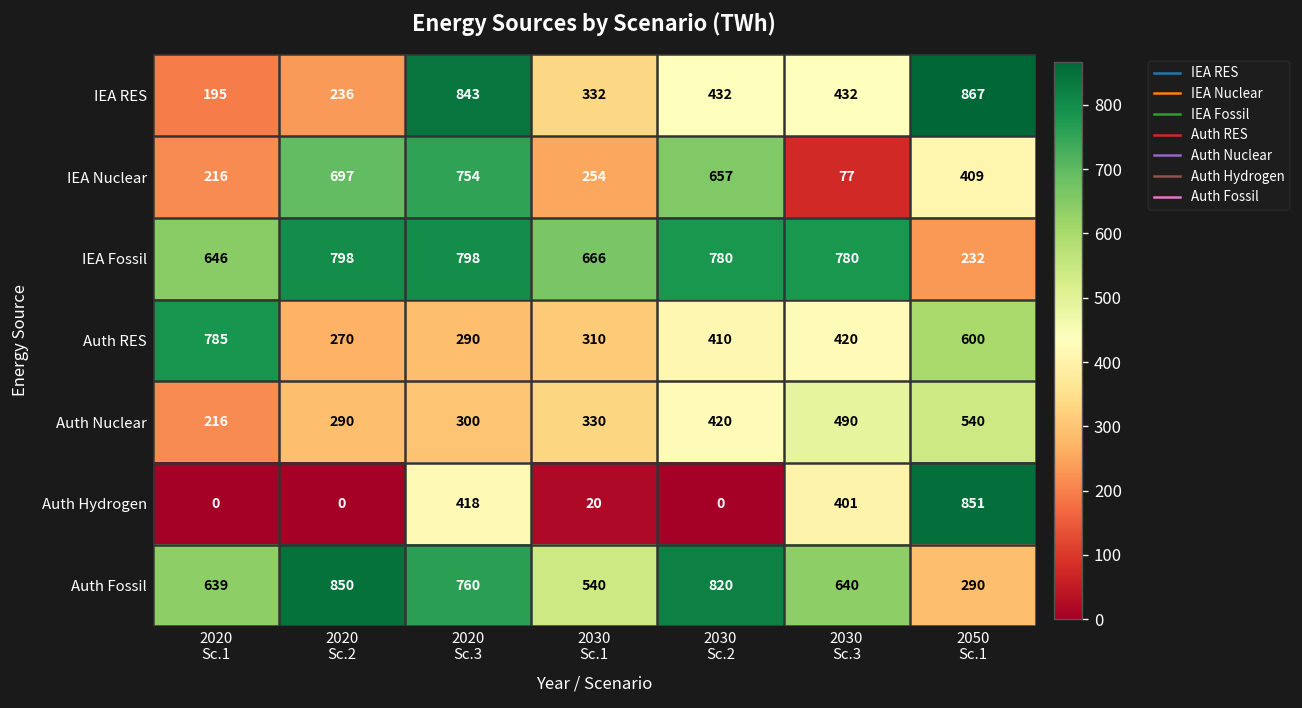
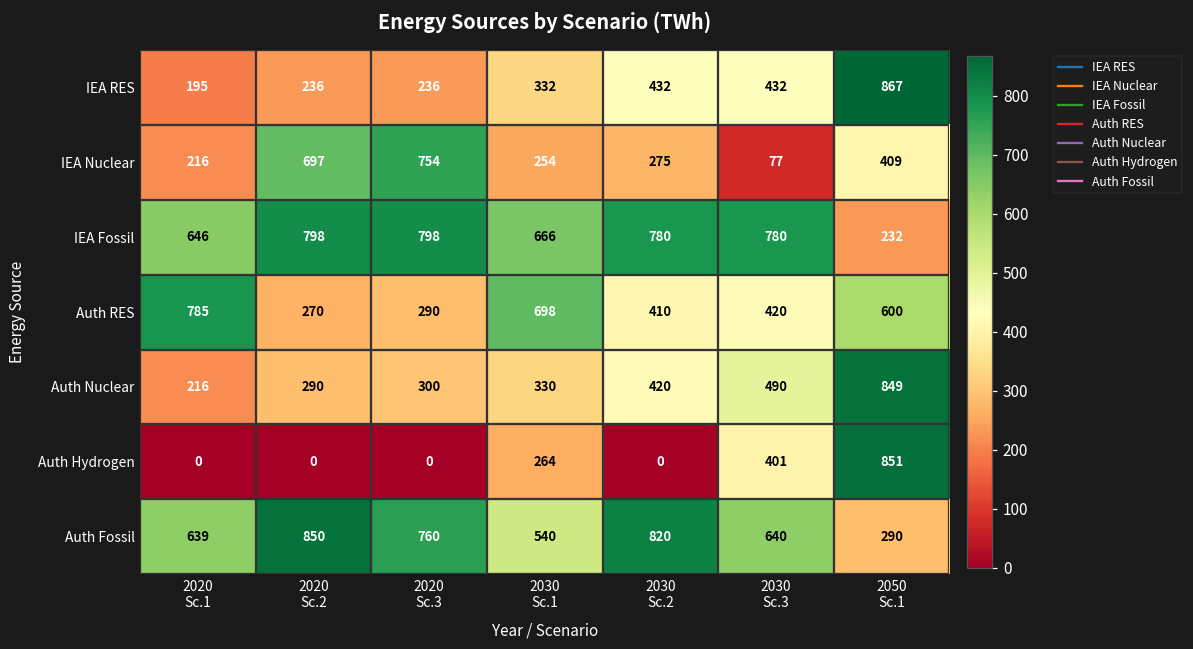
IEA RES, 2020 Sc.3: 843 -> 236
IEA Nuclear, 2030 Sc.2: 657 -> 275
Auth RES, 2030 Sc.1: 310 -> 698
Auth Nuclear, 2050 Sc.1: 540 -> 849
Auth Hydrogen, 2020 Sc.3: 418 -> 0
Auth Hydrogen, 2030 Sc.1: 20 -> 264
